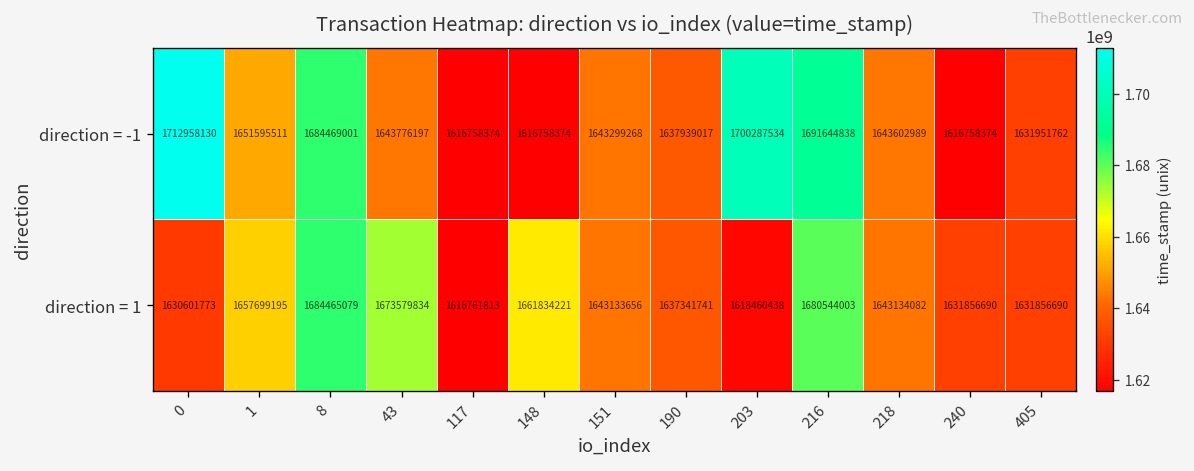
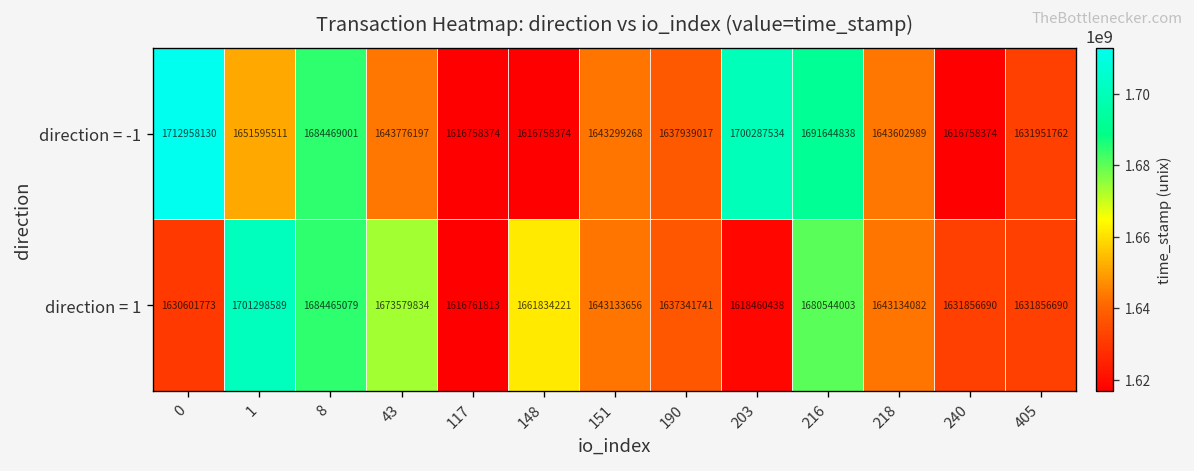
direction = 1, 1: 1657699195 -> 1701298589
